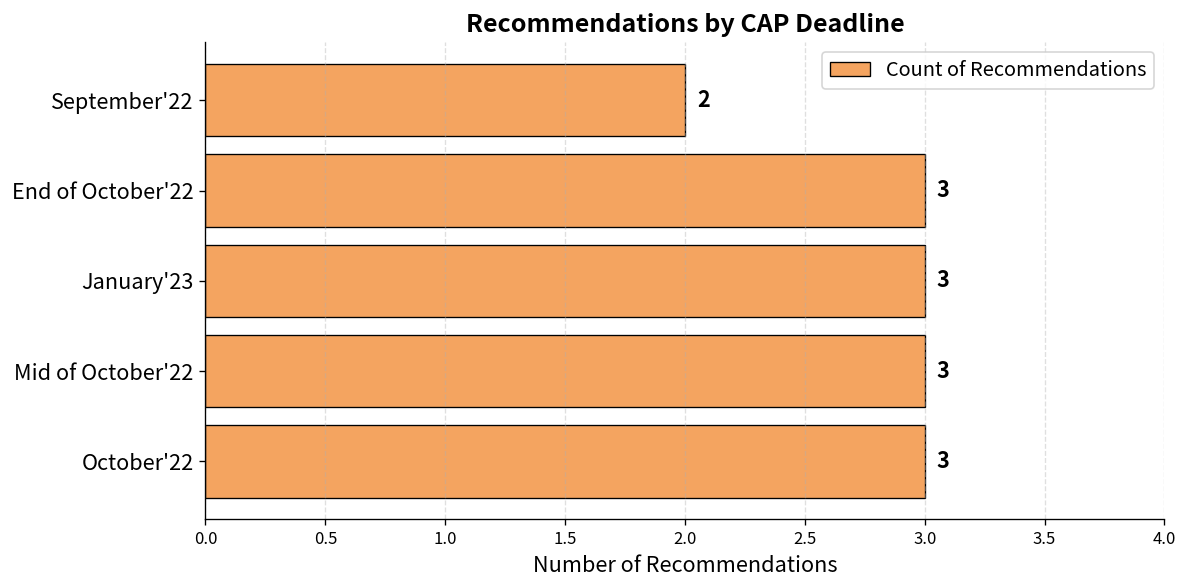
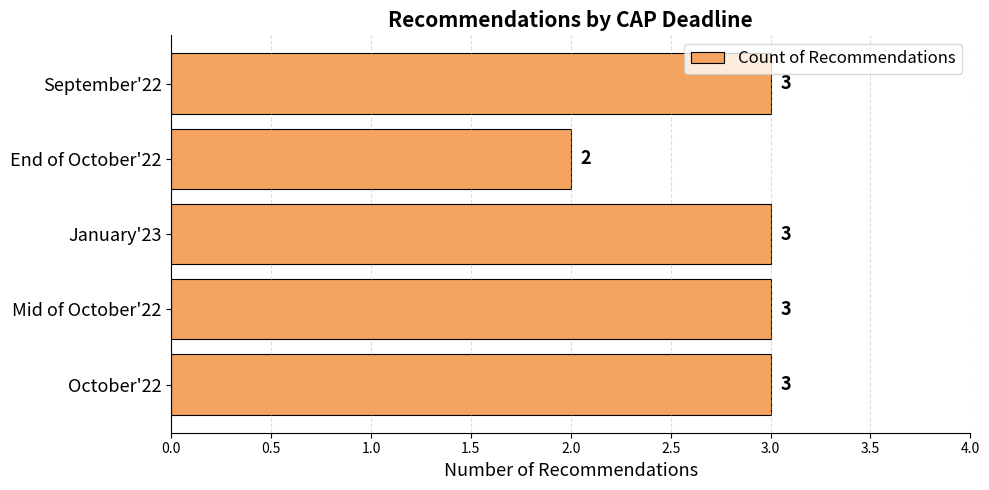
September'22: 2 -> 3
End of October'22: 3 -> 2
